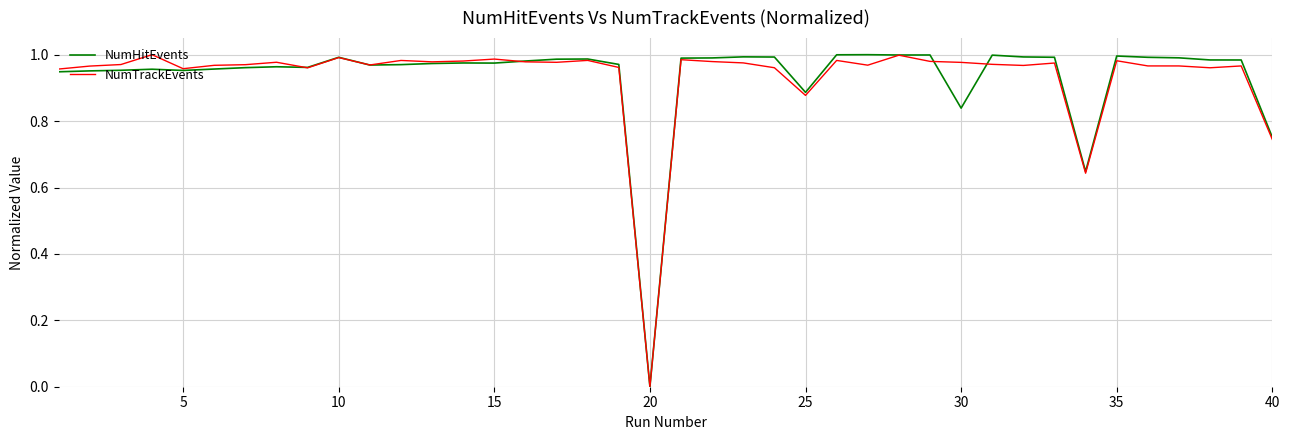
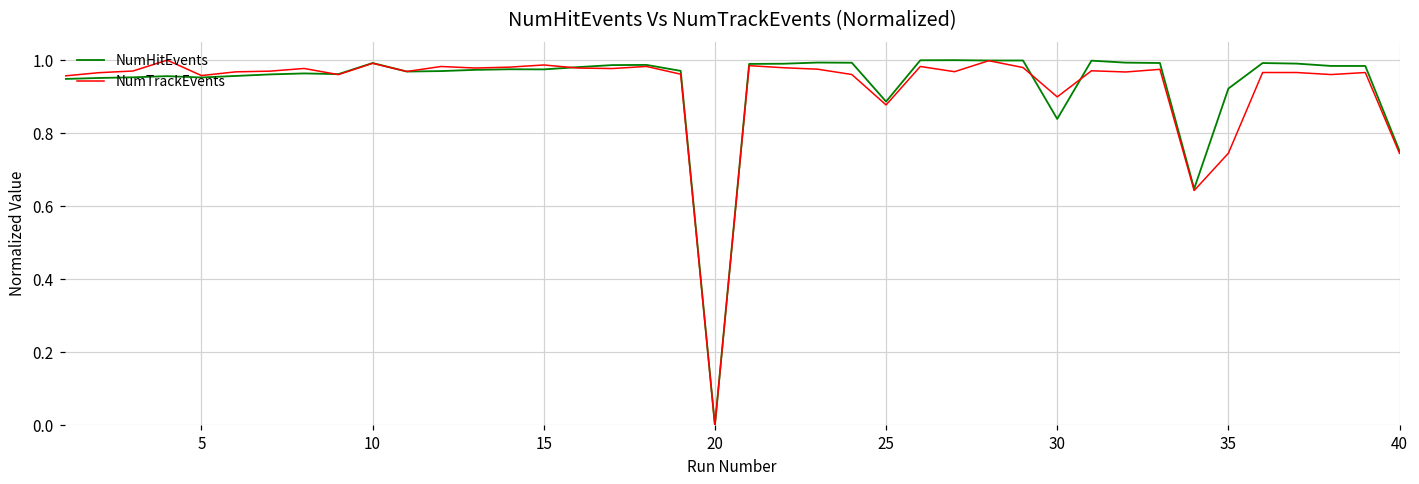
NumTrackEvents, 30: 0.98 -> 0.90
NumHitEvents, 35: 1.00 -> 0.92
NumTrackEvents, 35: 0.98 -> 0.75
